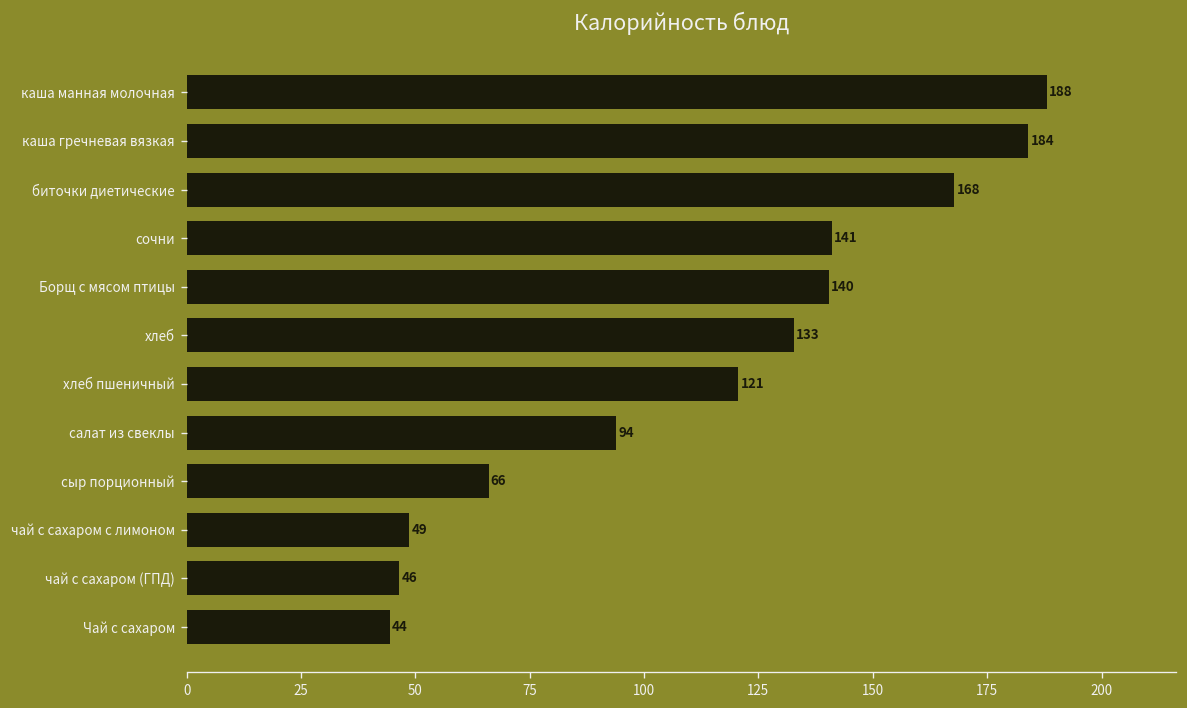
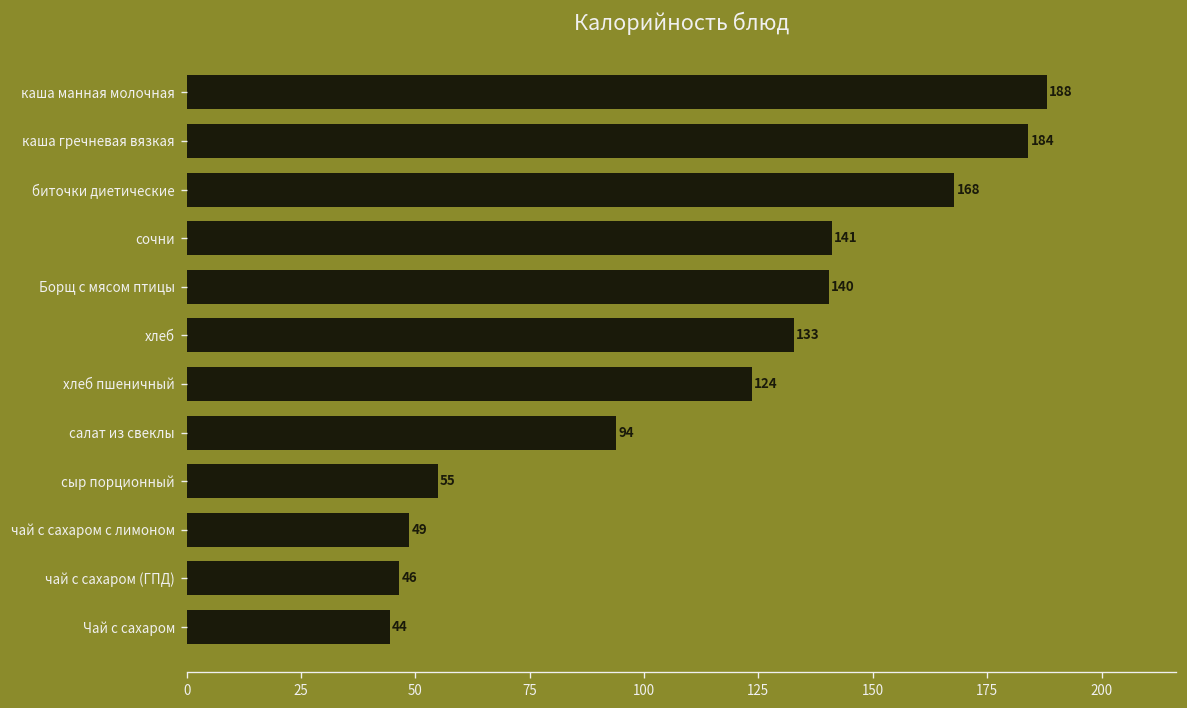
хлеб пшеничный: 121 -> 124
сыр порционный: 66 -> 55
